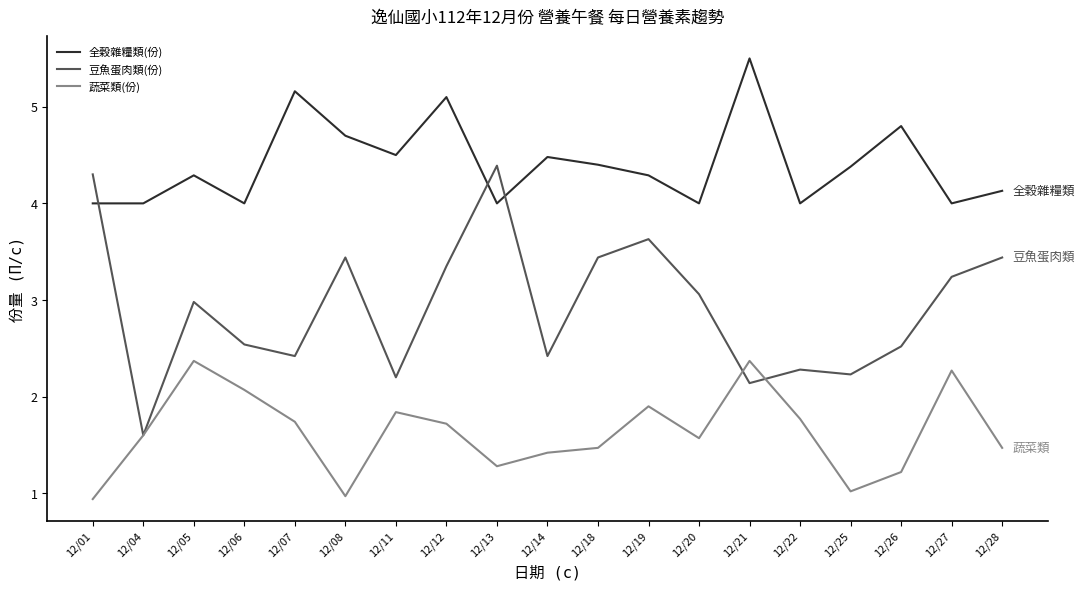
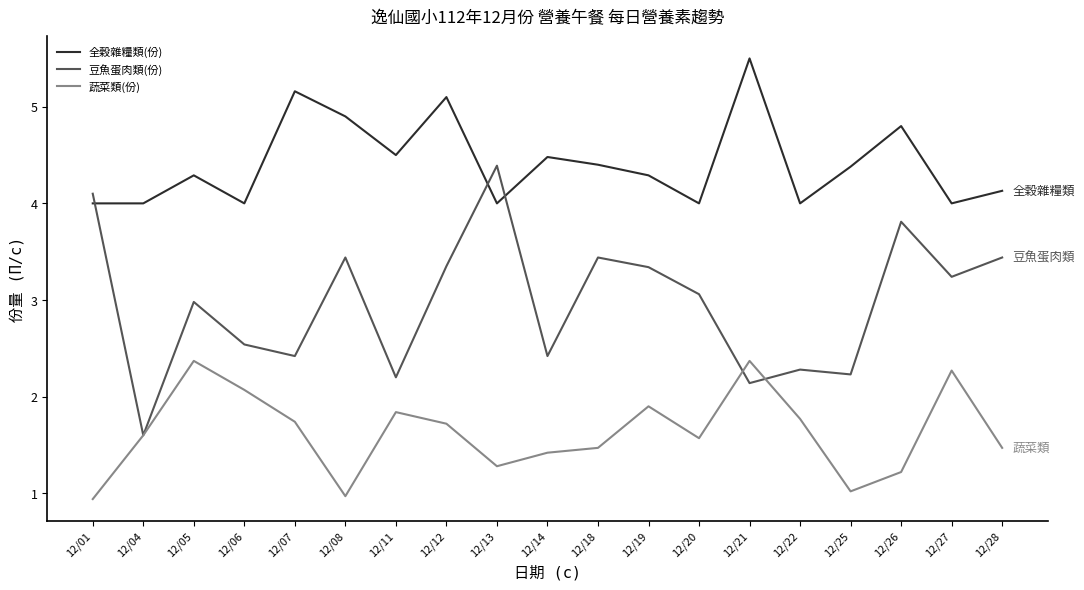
豆魚蛋肉類(份), 12/01: 4.3 -> 4.1
全穀雜糧類(份), 12/08: 4.7 -> 4.9
豆魚蛋肉類(份), 12/19: 3.6 -> 3.3
豆魚蛋肉類(份), 12/26: 2.5 -> 3.8
